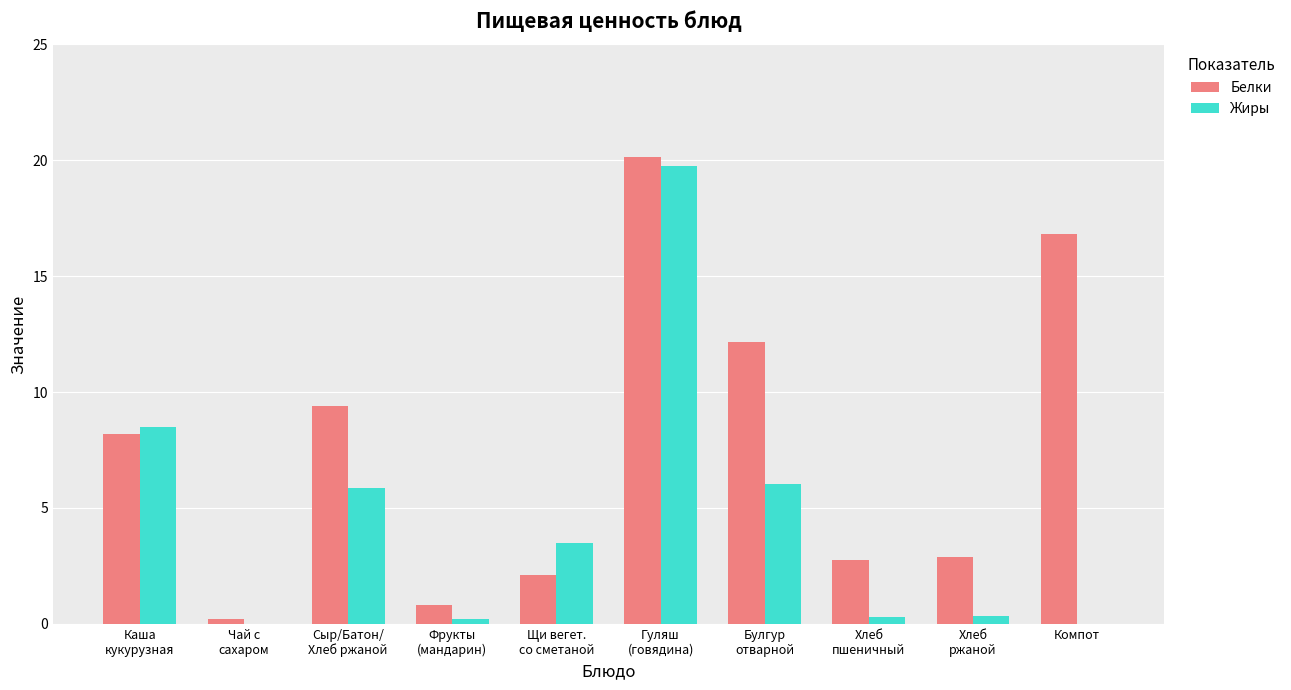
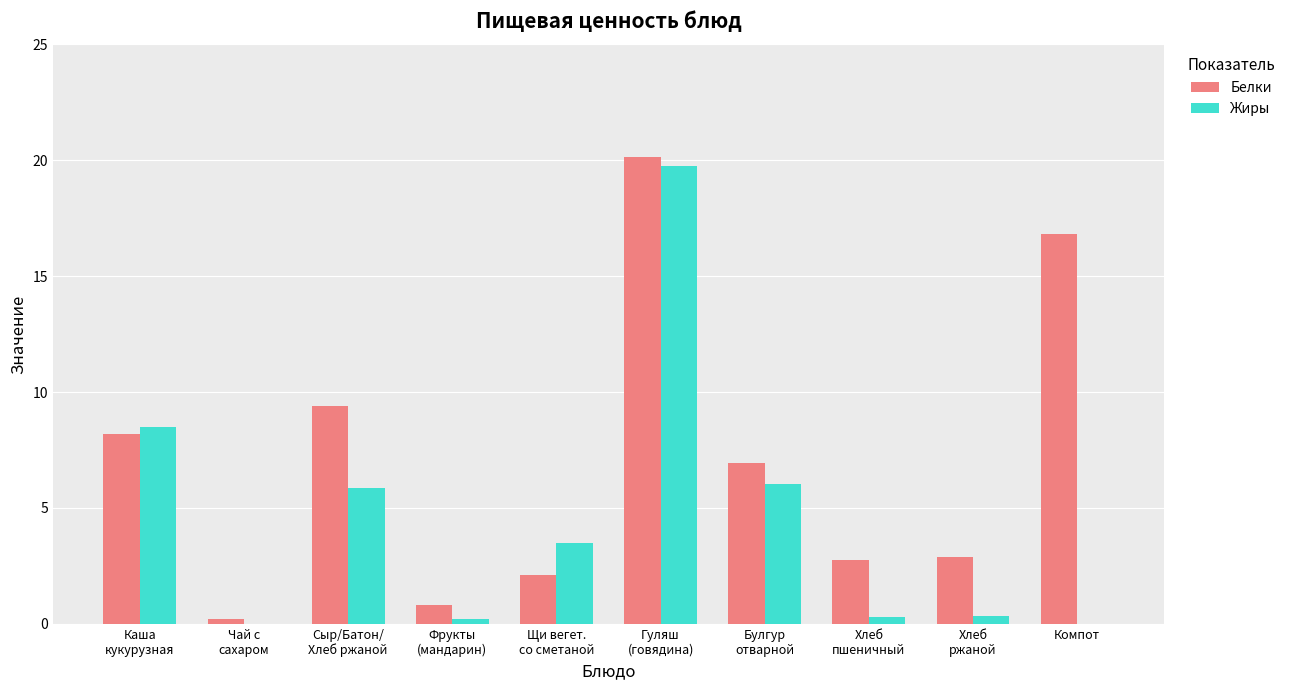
Белки, Булгур отварной: 12.2 -> 6.9
